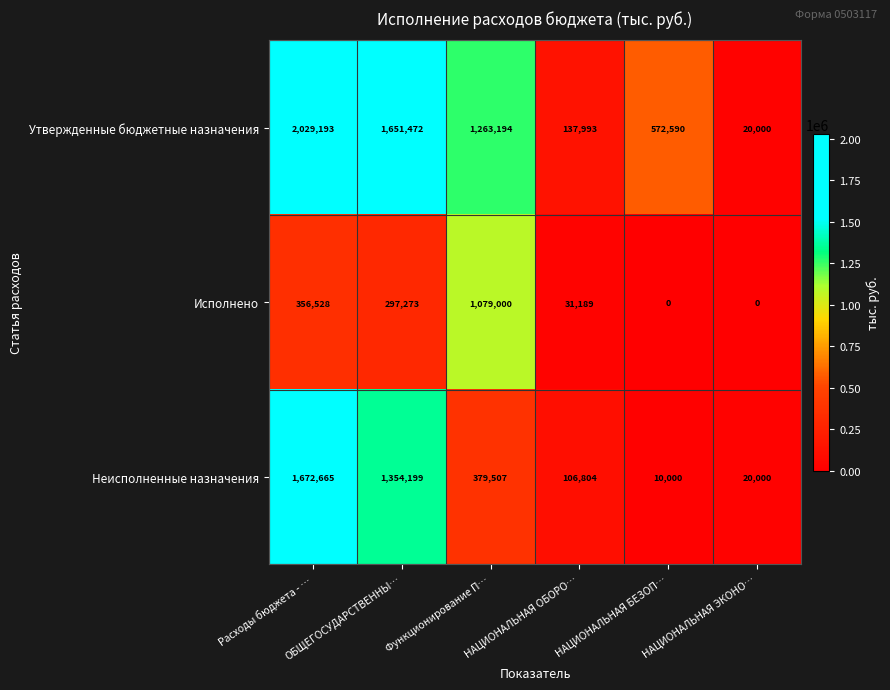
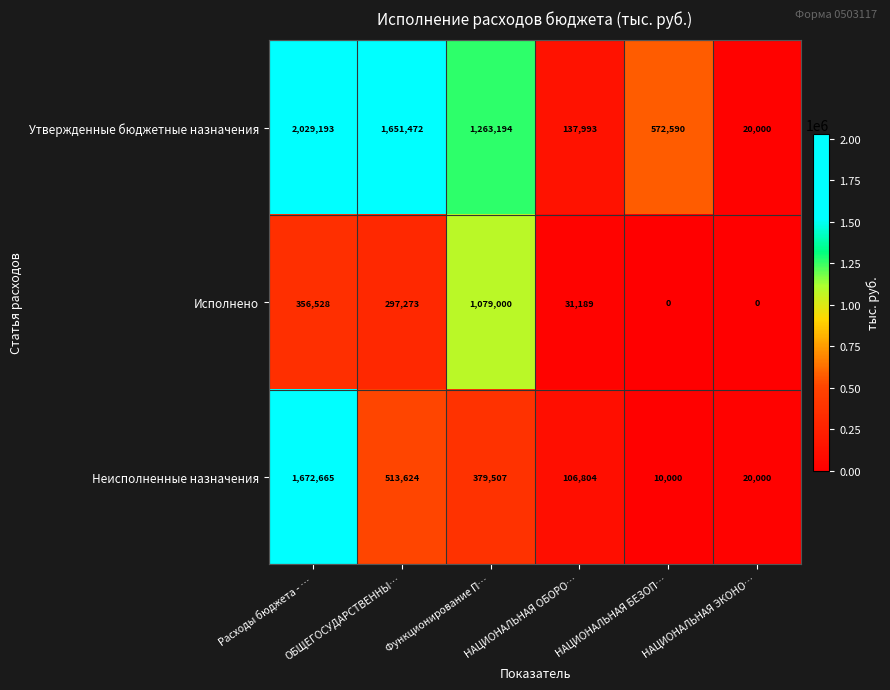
Неисполненные назначения, ОБЩЕГОСУДАРСТВЕННЫ…: 1,354,199 -> 513,624
